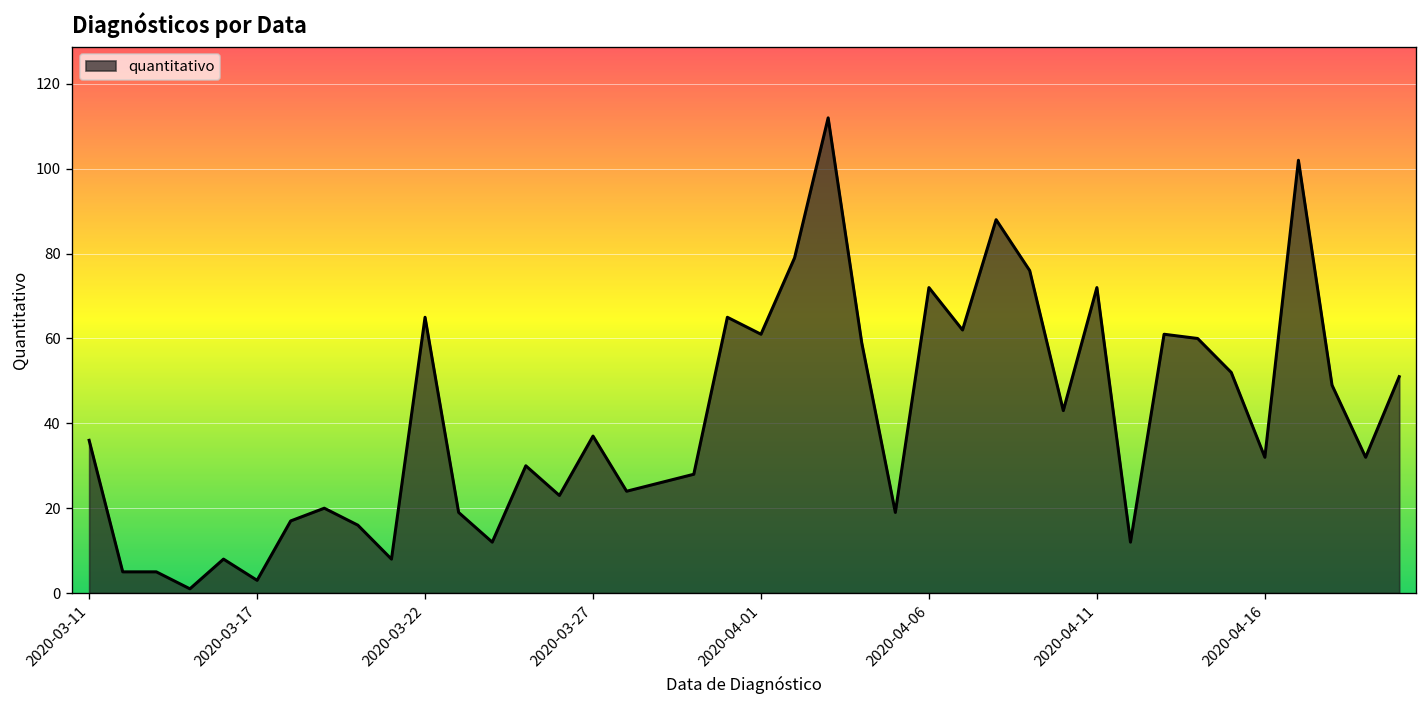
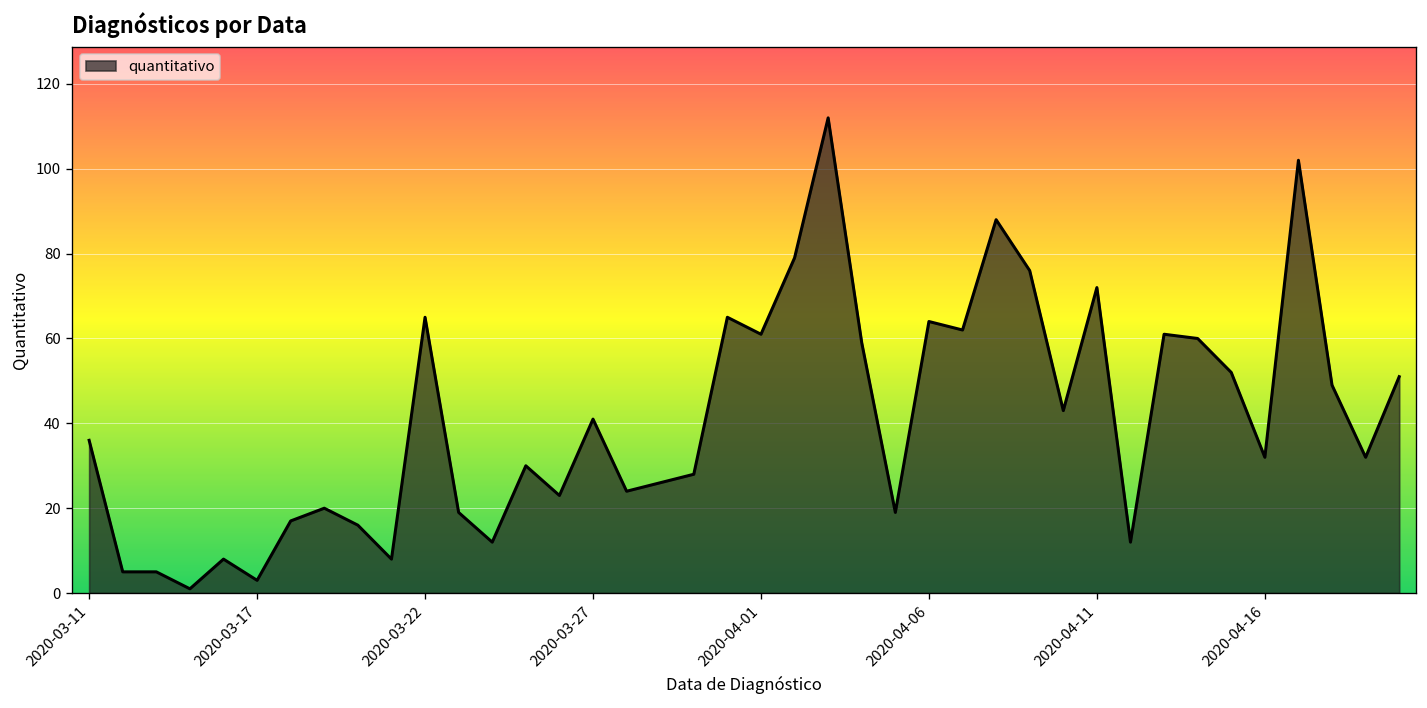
2020-03-27: 37 -> 41
2020-04-06: 72 -> 64
